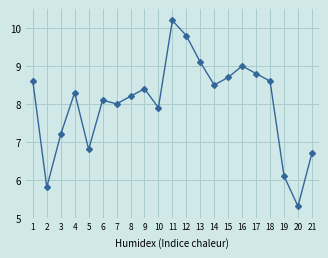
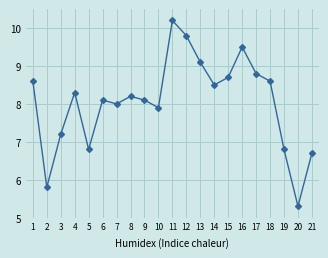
9: 8.4 -> 8.1
16: 9.0 -> 9.5
19: 6.1 -> 6.8
